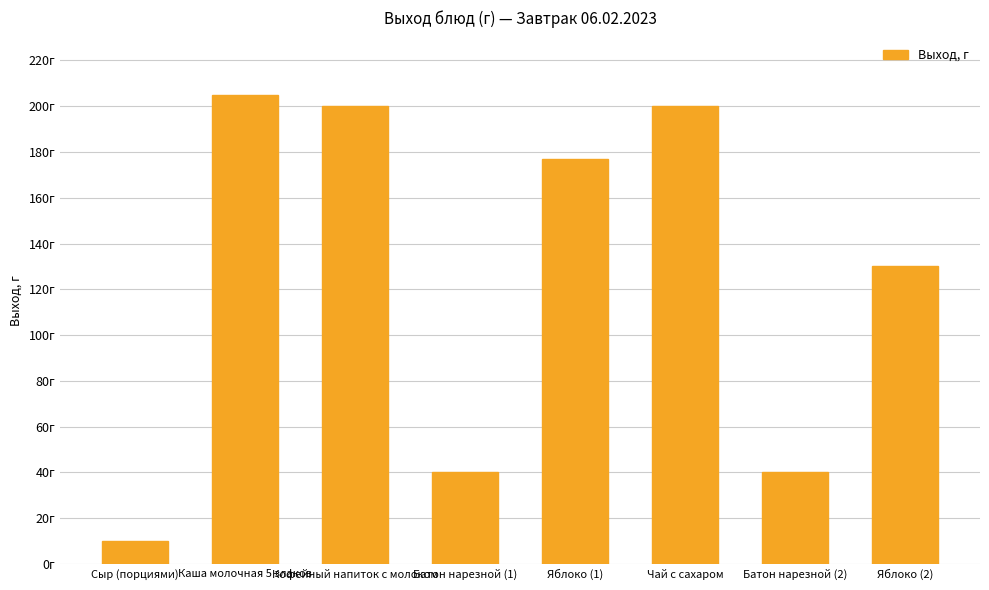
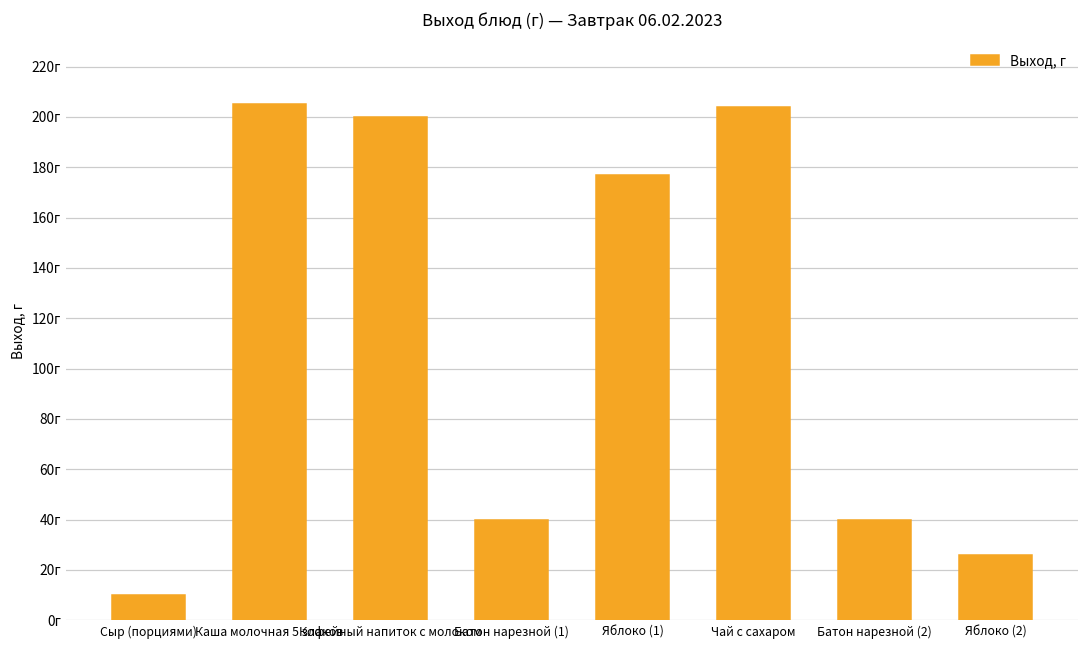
Чай с сахаром: 200г -> 204г
Яблоко (2): 130г -> 26г
